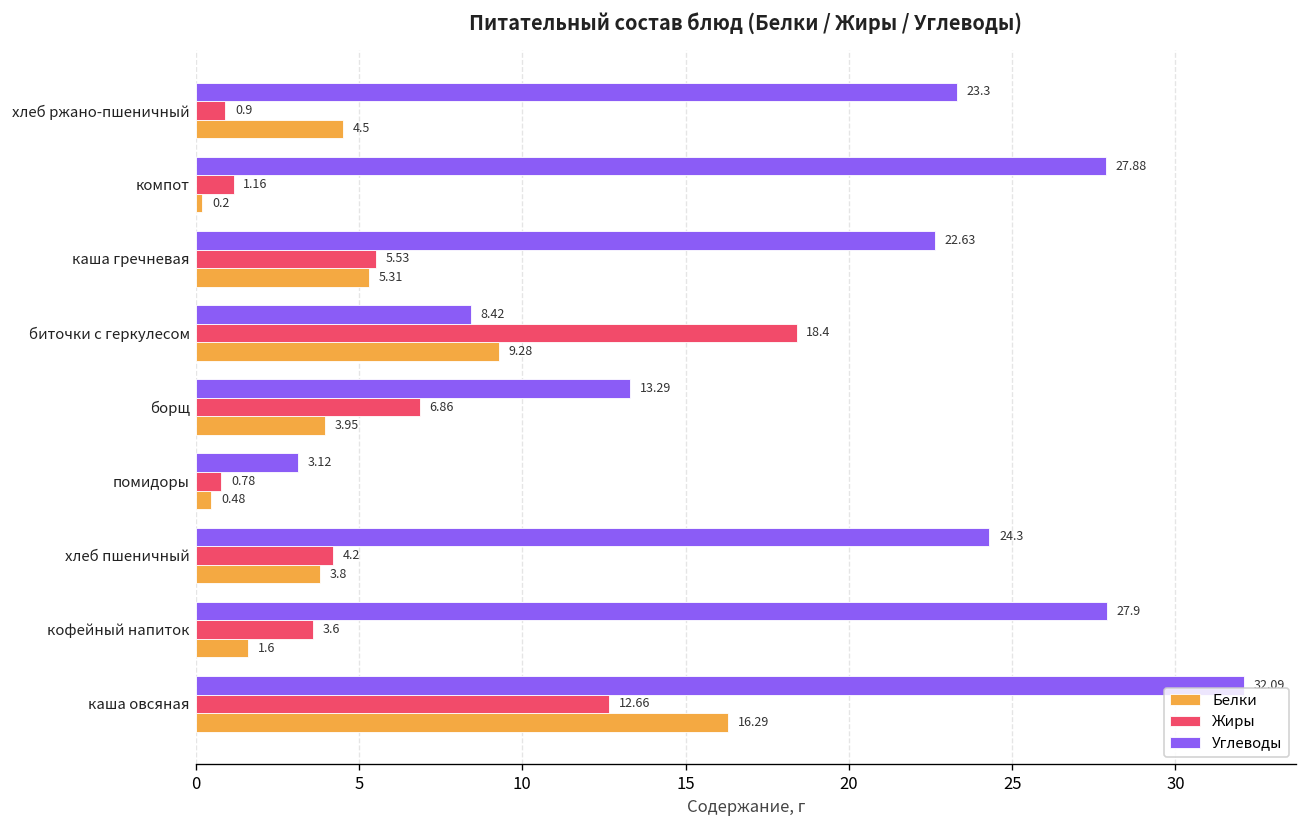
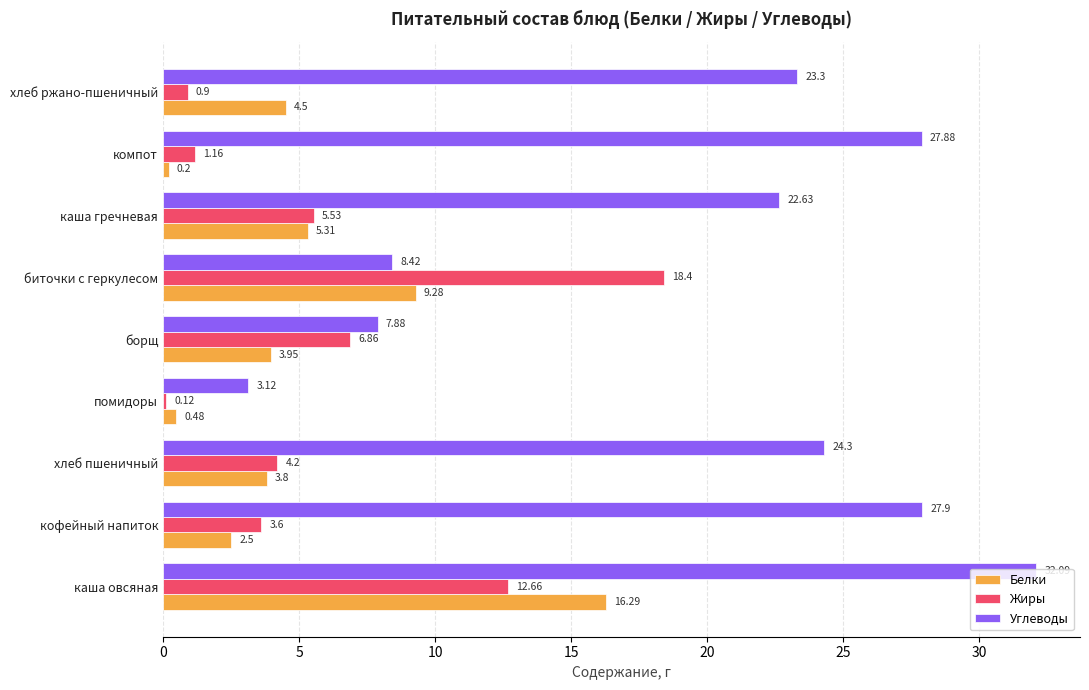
Углеводы, борщ: 13.29 -> 7.88
Жиры, помидоры: 0.78 -> 0.12
Белки, кофейный напиток: 1.6 -> 2.5
